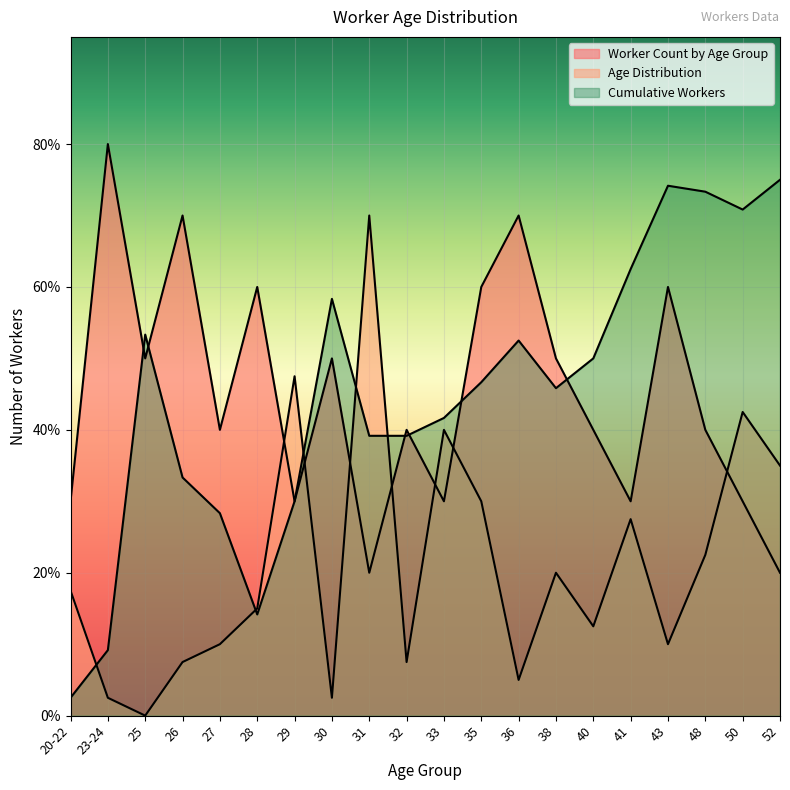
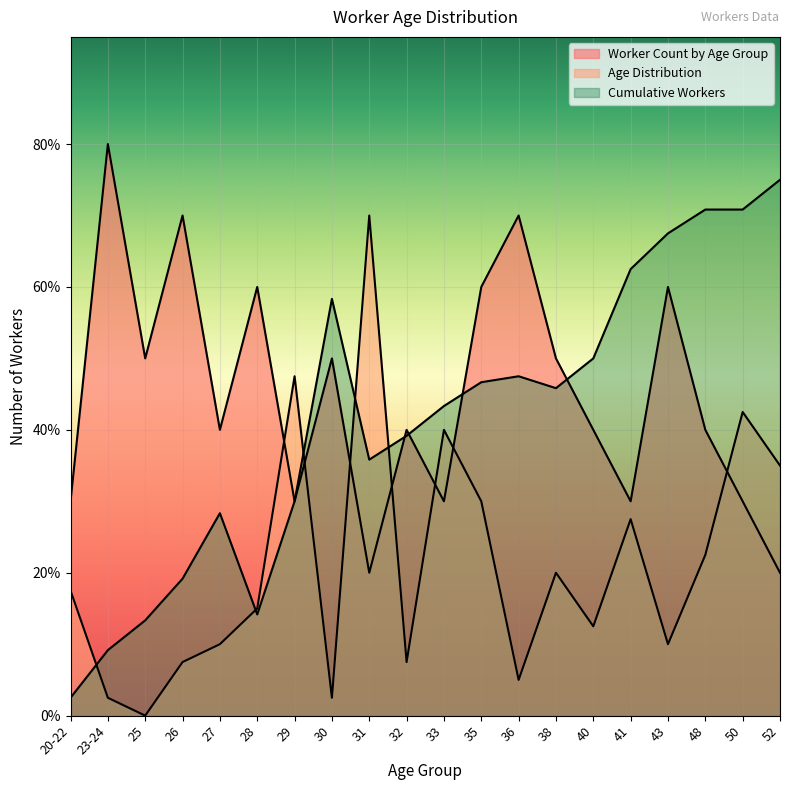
Cumulative Workers, 25: 53% -> 13%
Cumulative Workers, 26: 33% -> 19%
Cumulative Workers, 31: 39% -> 36%
Cumulative Workers, 33: 42% -> 43%
Cumulative Workers, 36: 53% -> 48%
Cumulative Workers, 43: 74% -> 68%
Cumulative Workers, 48: 73% -> 71%
